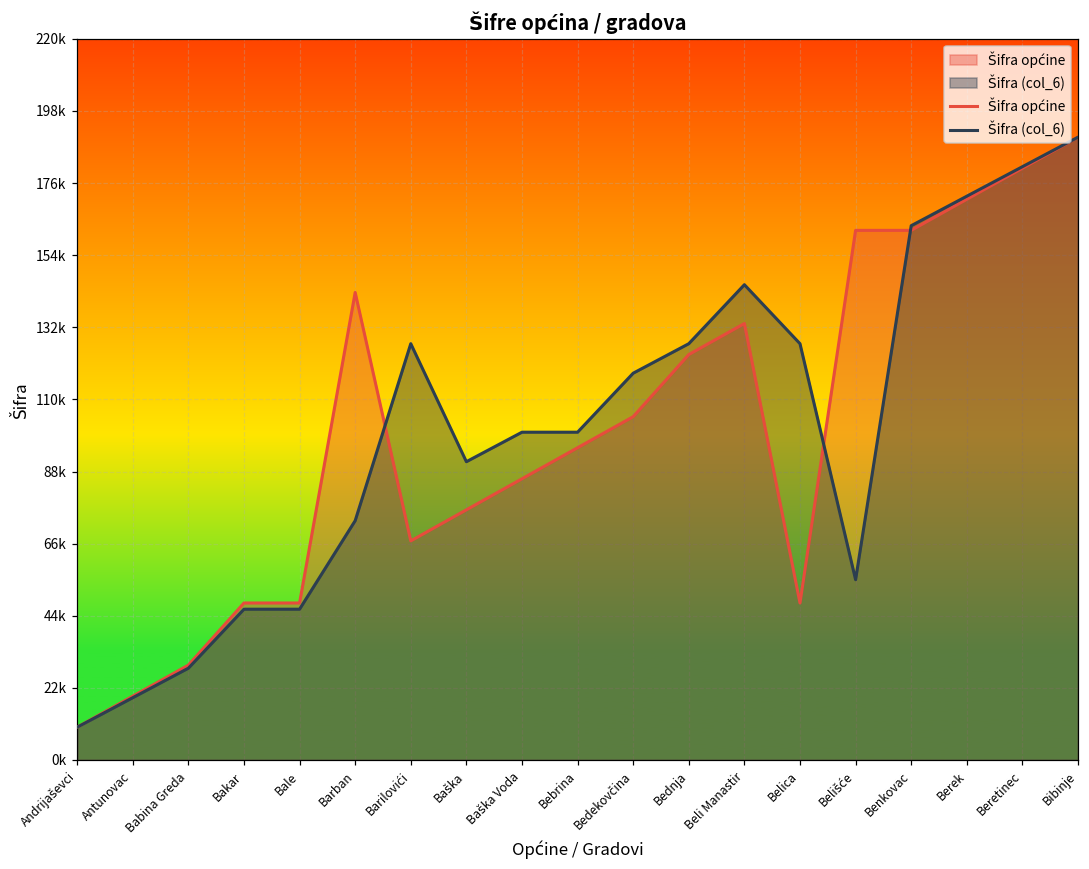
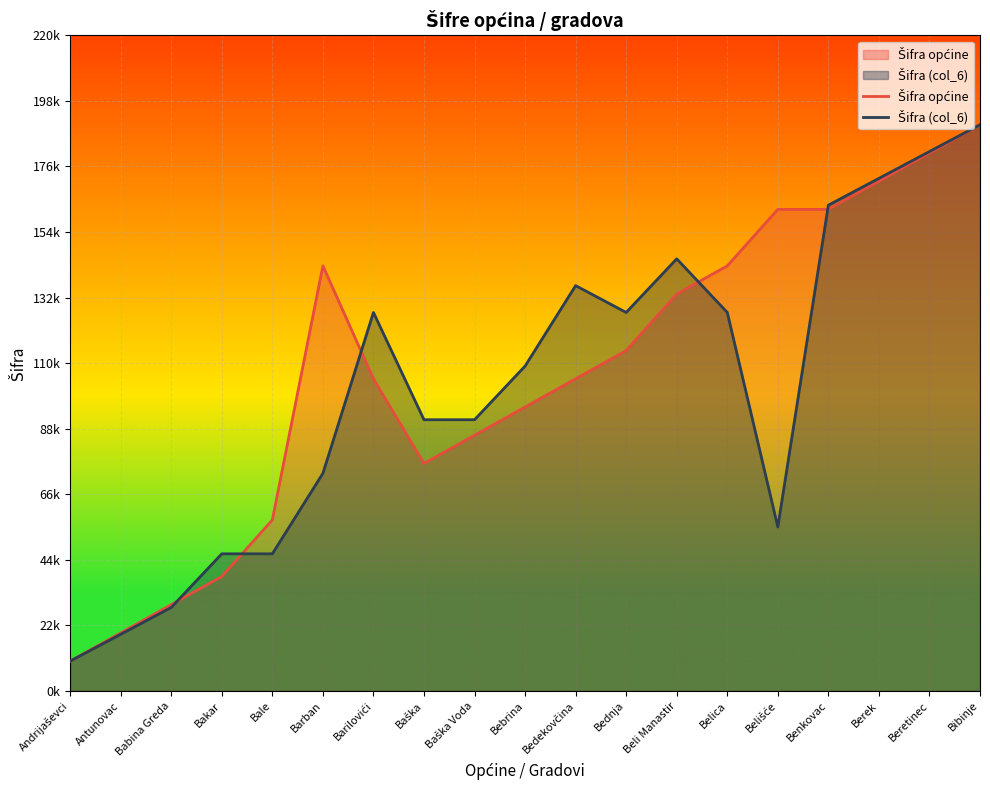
Šifra općine, Bakar: 48000 -> 38000
Šifra općine, Bale: 48000 -> 57000
Šifra općine, Barilovići: 67000 -> 105000
Šifra (col_6), Baška Voda: 100000 -> 91000
Šifra (col_6), Bebrina: 100000 -> 109000
Šifra (col_6), Bedekovčina: 118000 -> 136000
Šifra općine, Bednja: 124000 -> 114000
Šifra općine, Belica: 48000 -> 143000
